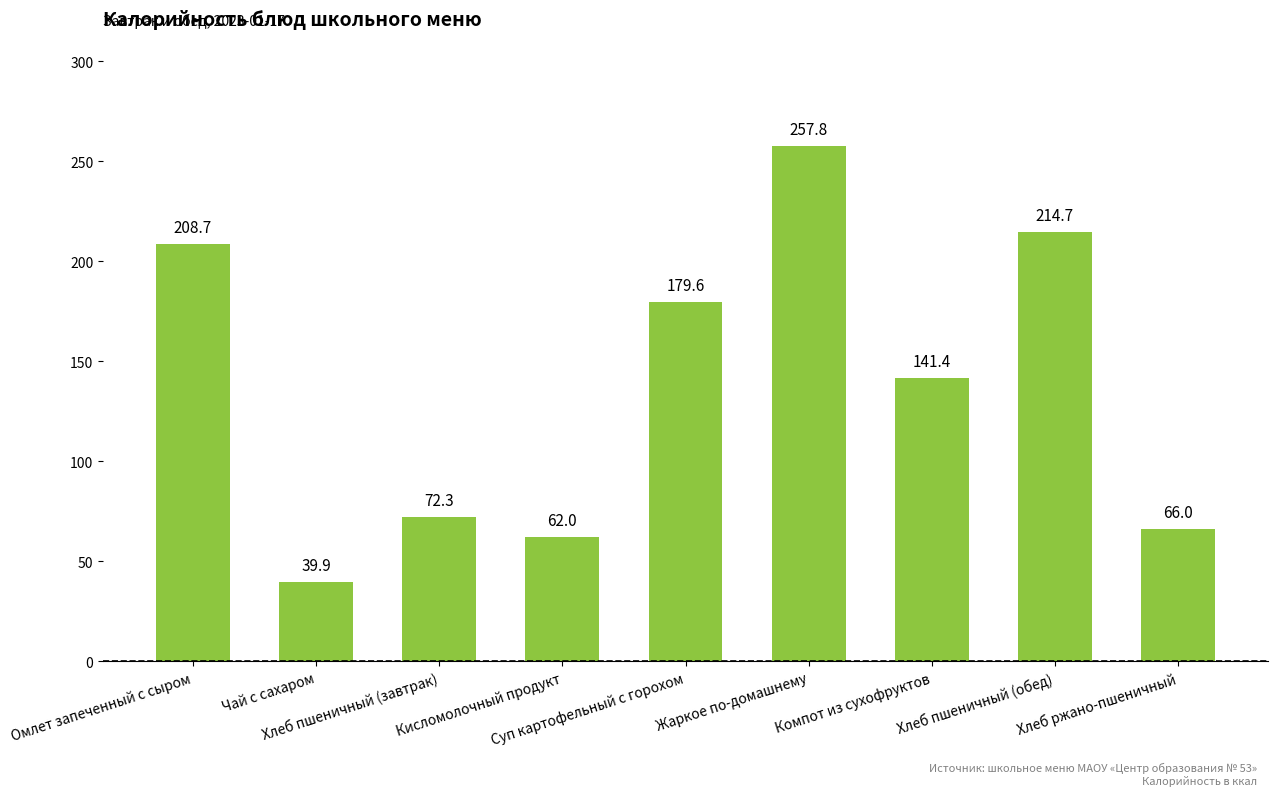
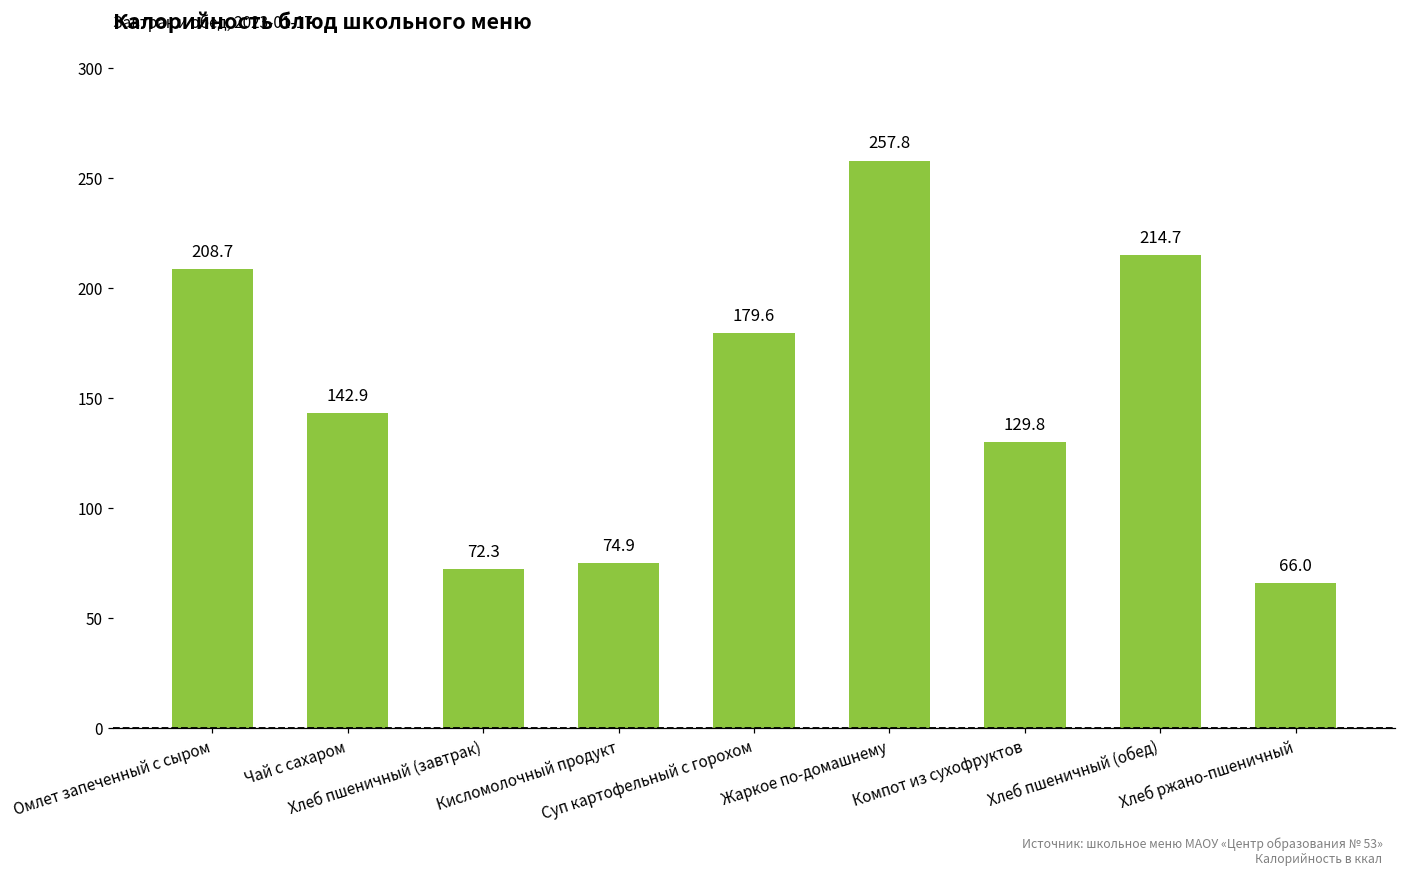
Чай с сахаром: 39.9 -> 142.9
Кисломолочный продукт: 62.0 -> 74.9
Компот из сухофруктов: 141.4 -> 129.8
